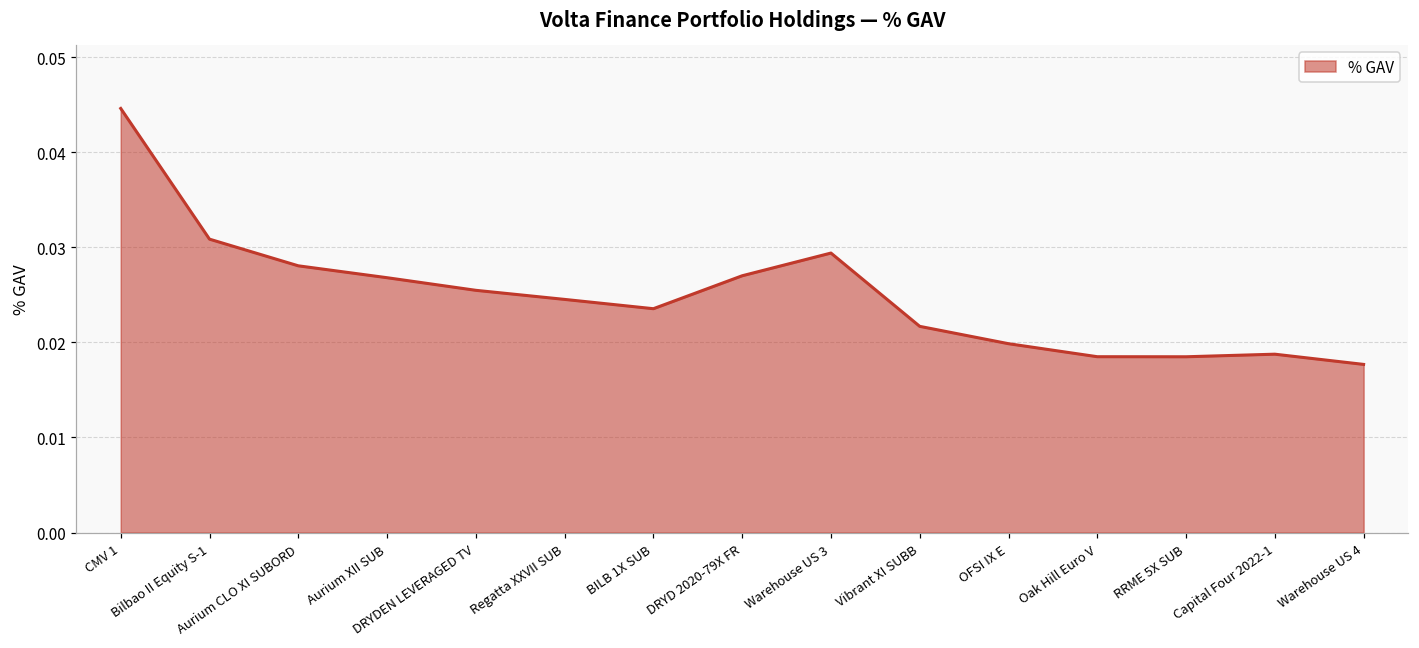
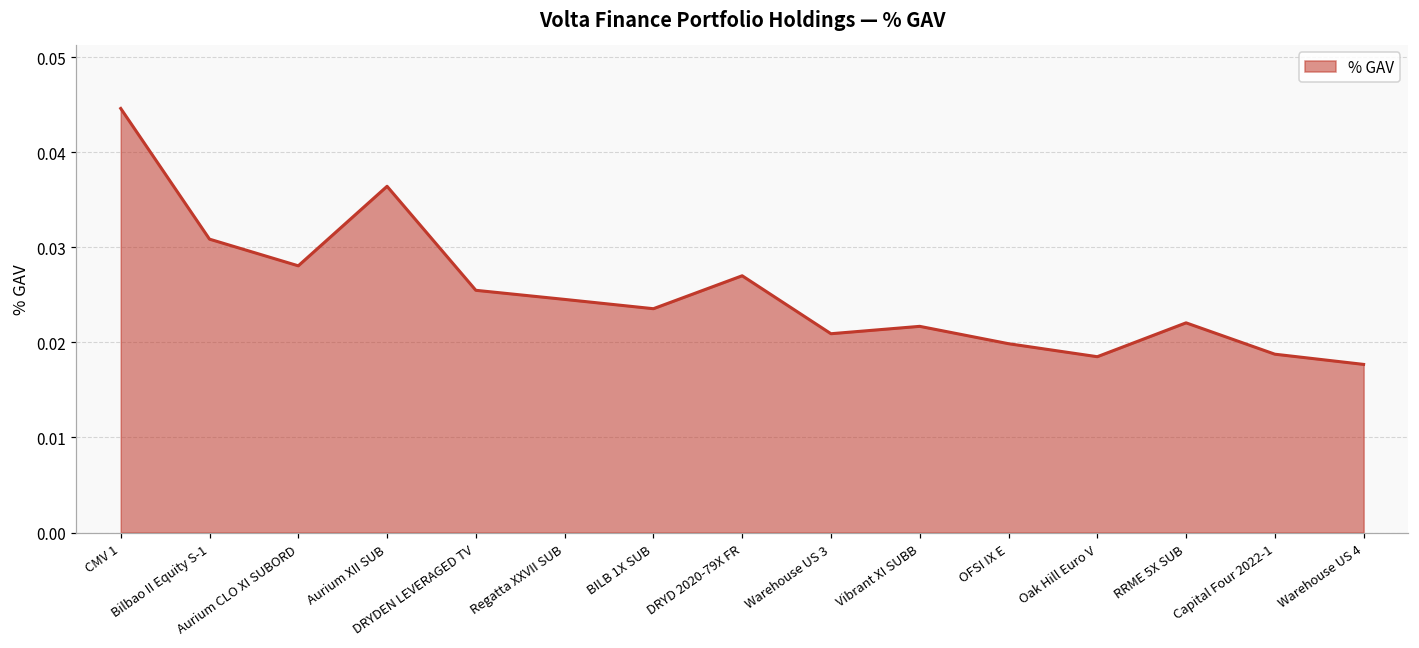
Aurium XII SUB: 0.027 -> 0.036
Warehouse US 3: 0.029 -> 0.021
RRME 5X SUB: 0.018 -> 0.022
